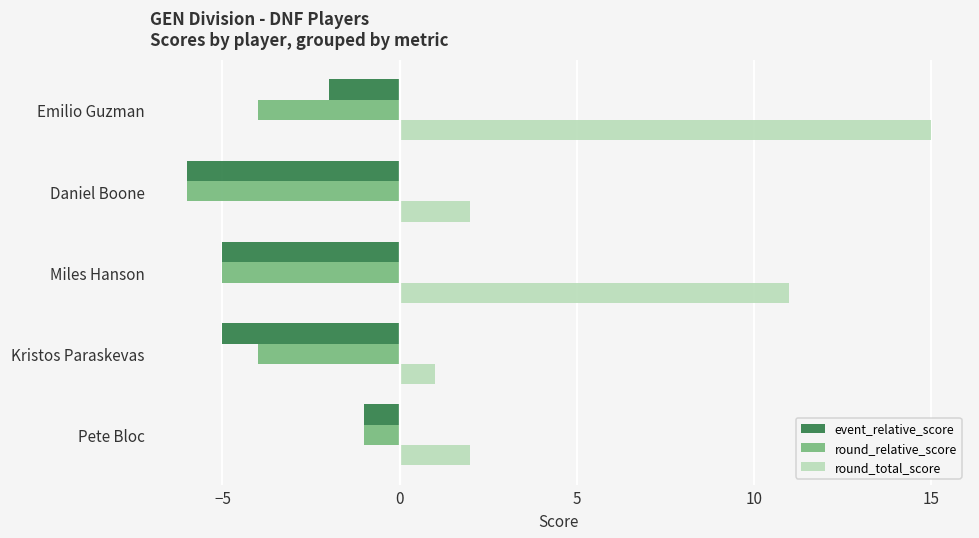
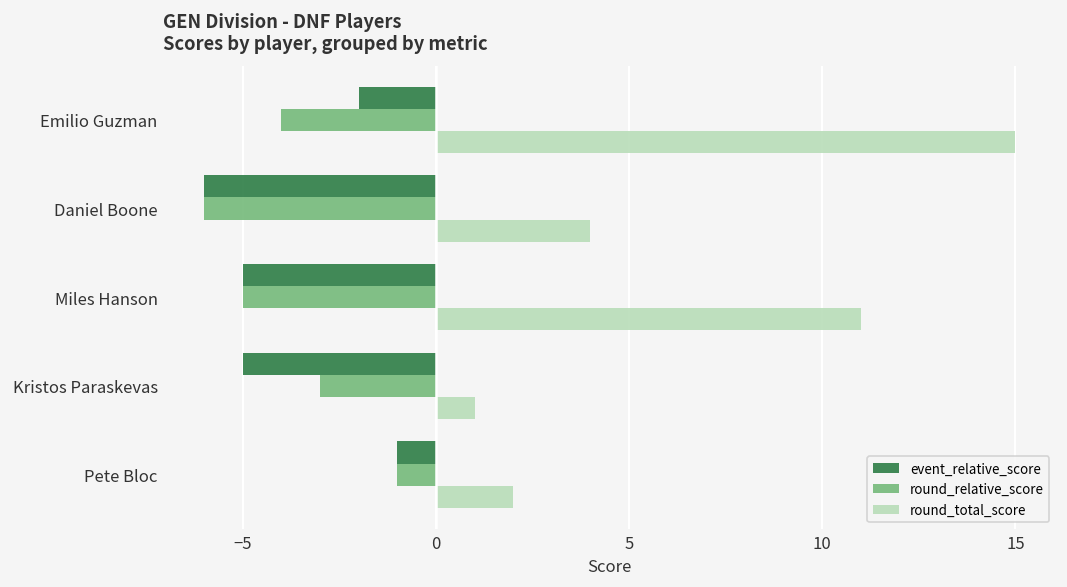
round_total_score, Daniel Boone: 2 -> 4
round_relative_score, Kristos Paraskevas: -4 -> -3
